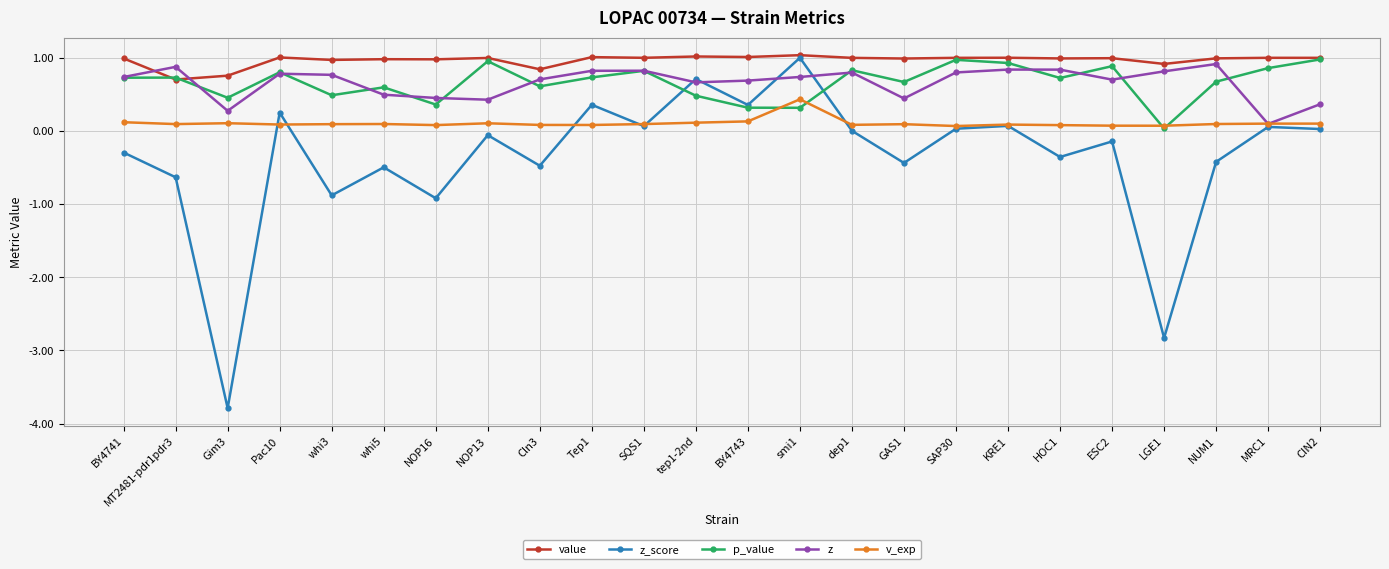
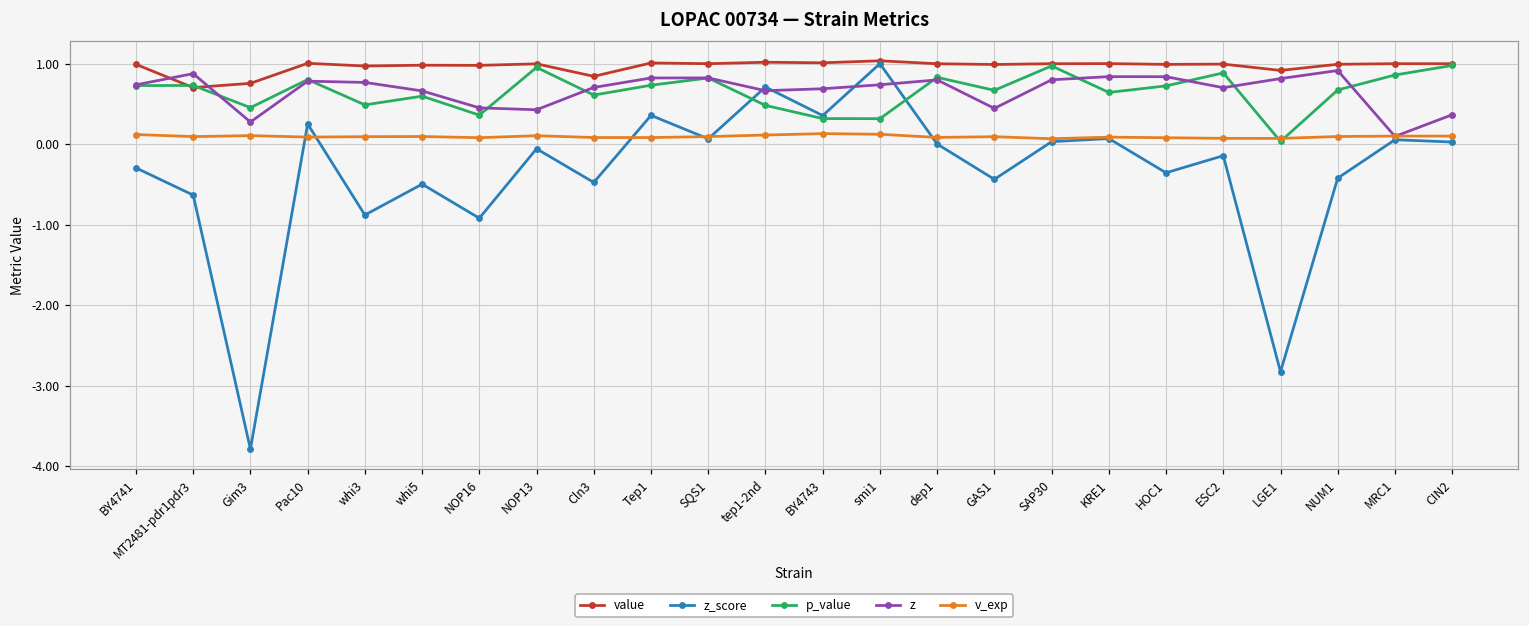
z, whi5: 0.5 -> 0.7
v_exp, smi1: 0.4 -> 0.1
p_value, KRE1: 0.9 -> 0.6
